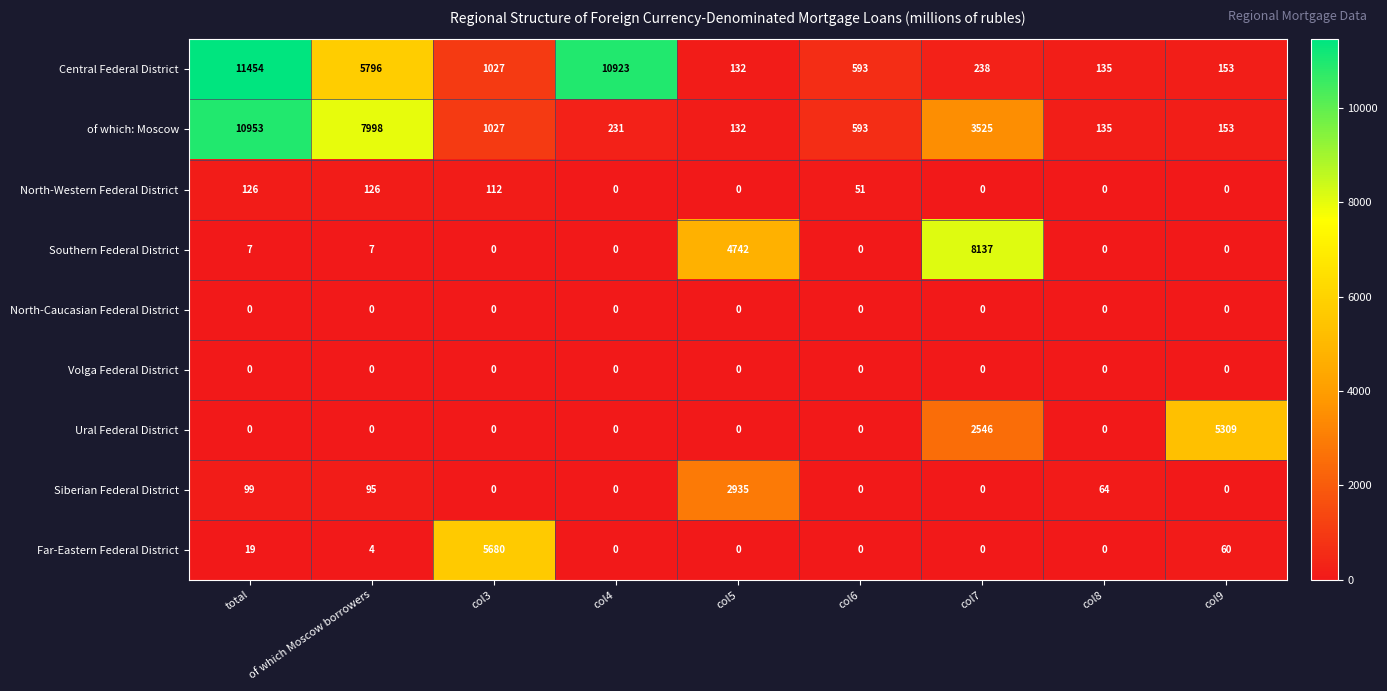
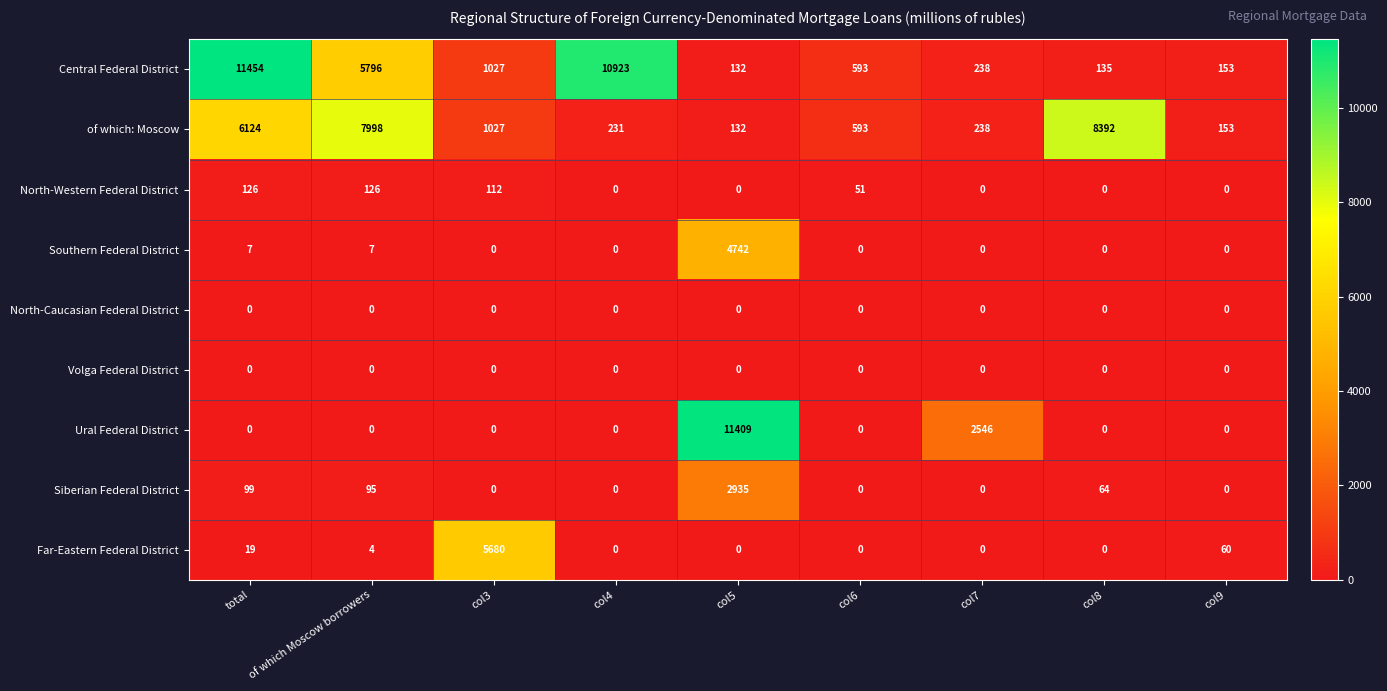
of which: Moscow, total: 10953 -> 6124
of which: Moscow, col7: 3525 -> 238
of which: Moscow, col8: 135 -> 8392
Southern Federal District, col7: 8137 -> 0
Ural Federal District, col5: 0 -> 11409
Ural Federal District, col9: 5309 -> 0
